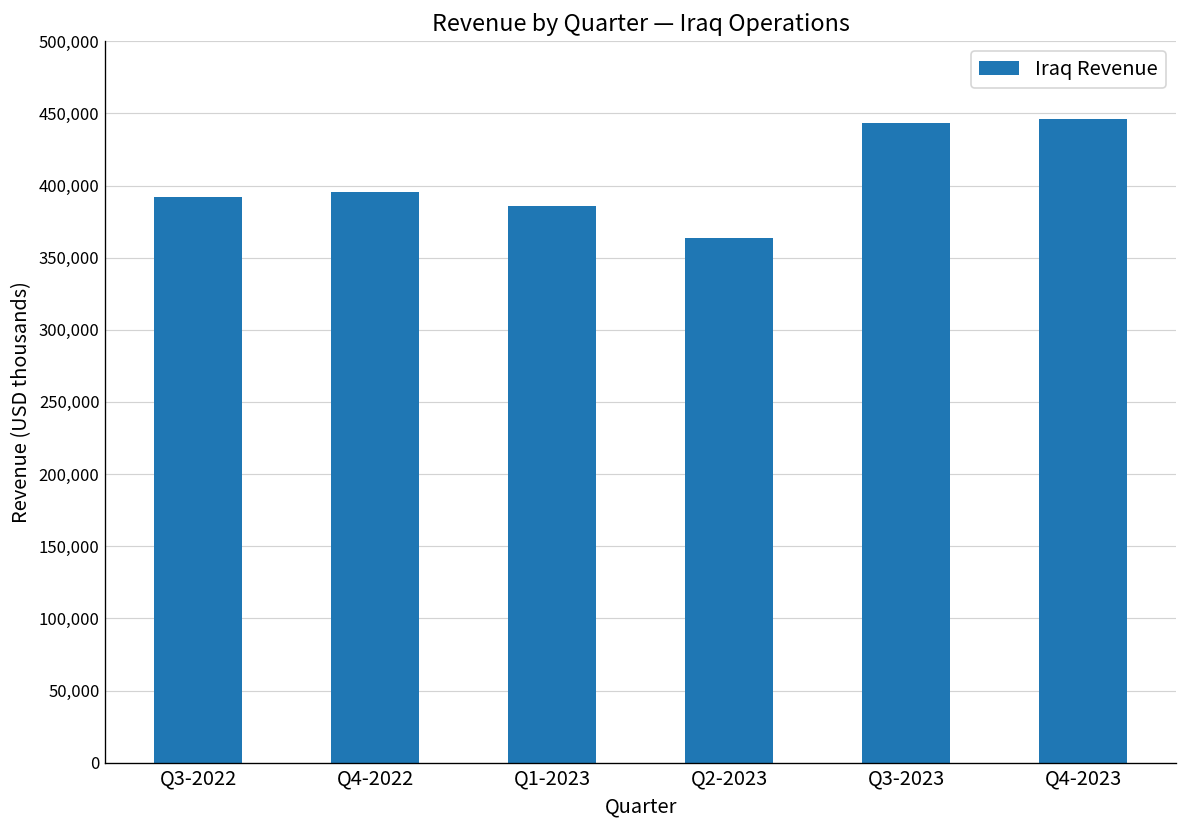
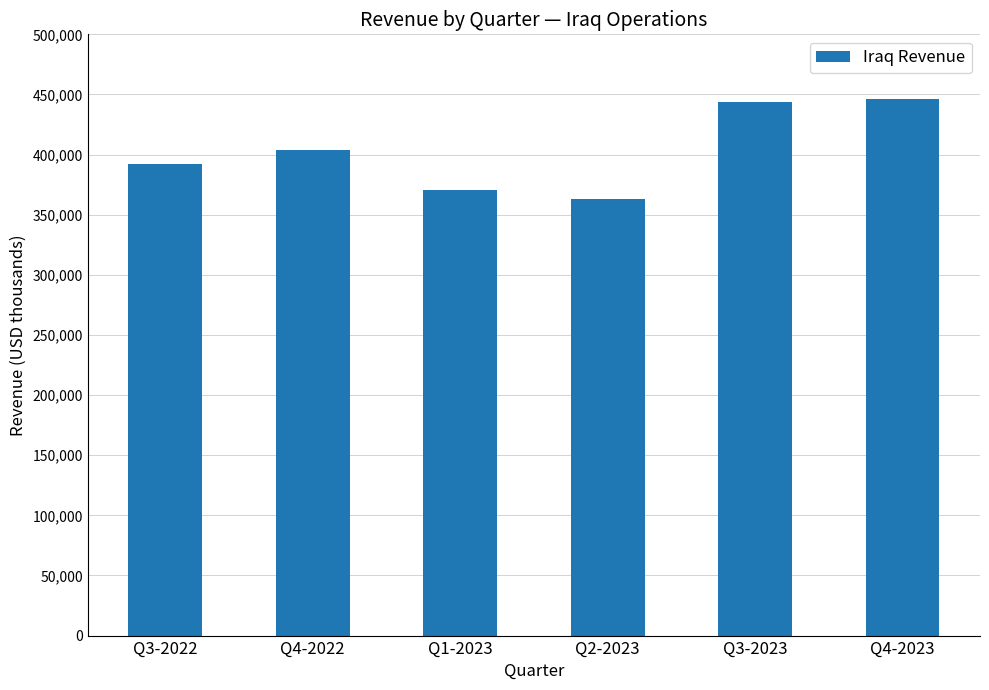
Q4-2022: 395,000 -> 404,000
Q1-2023: 386,000 -> 371,000
